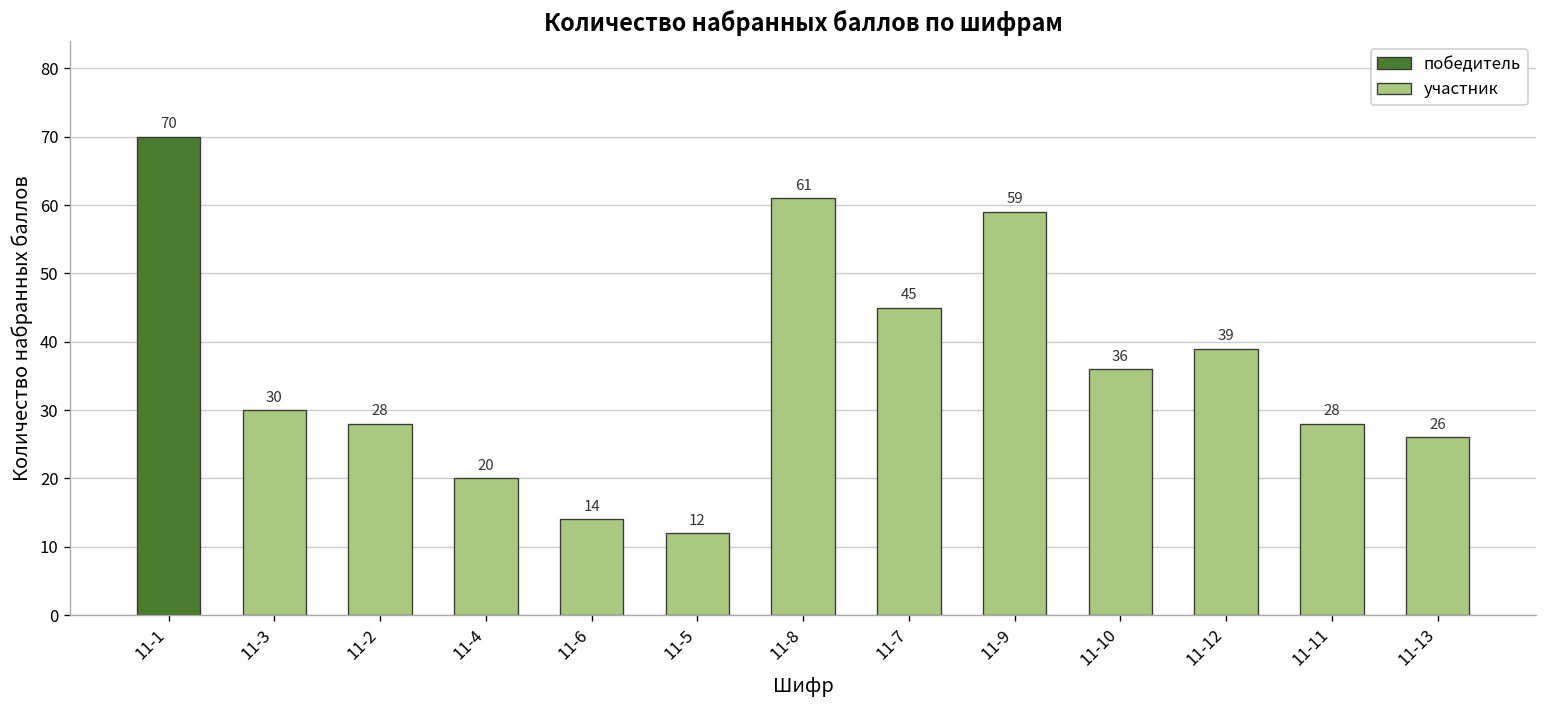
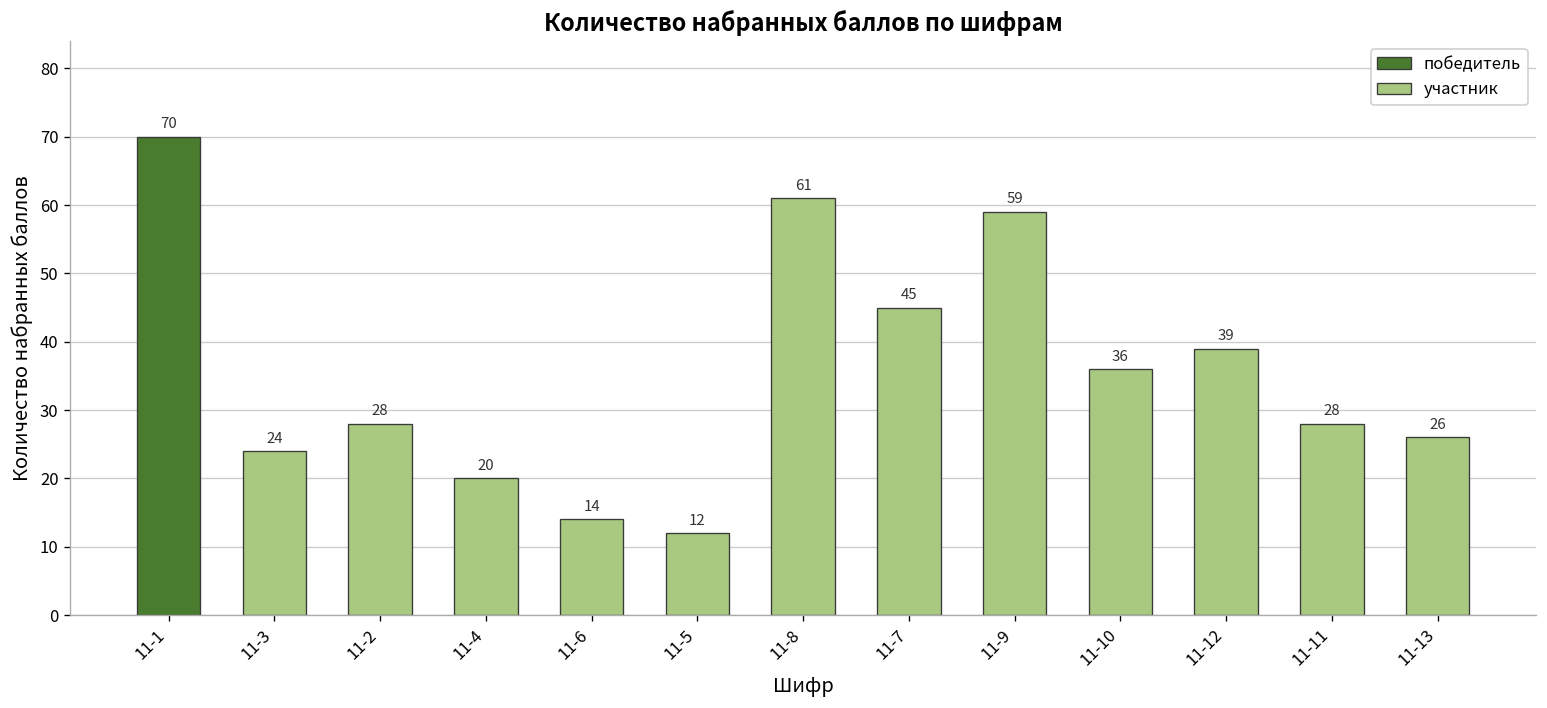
11-3: 30 -> 24
